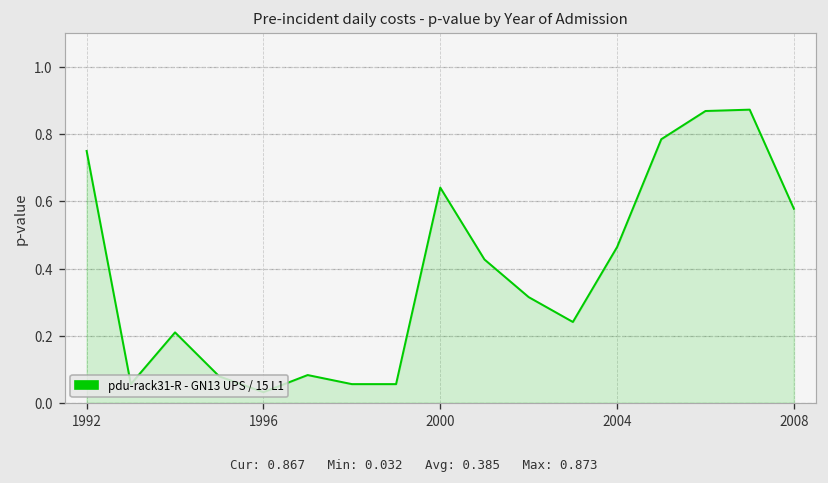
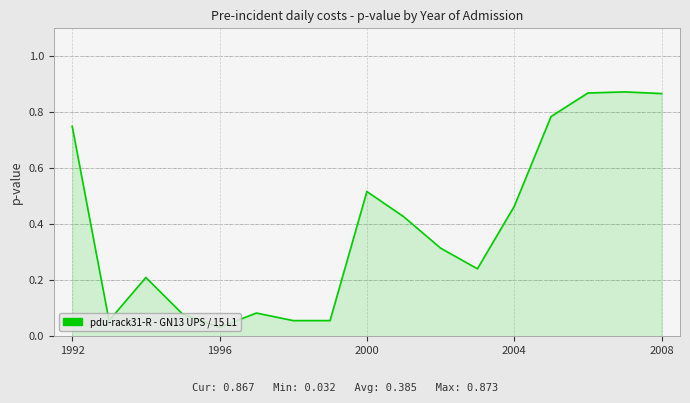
2000: 0.64 -> 0.52
2008: 0.58 -> 0.87
